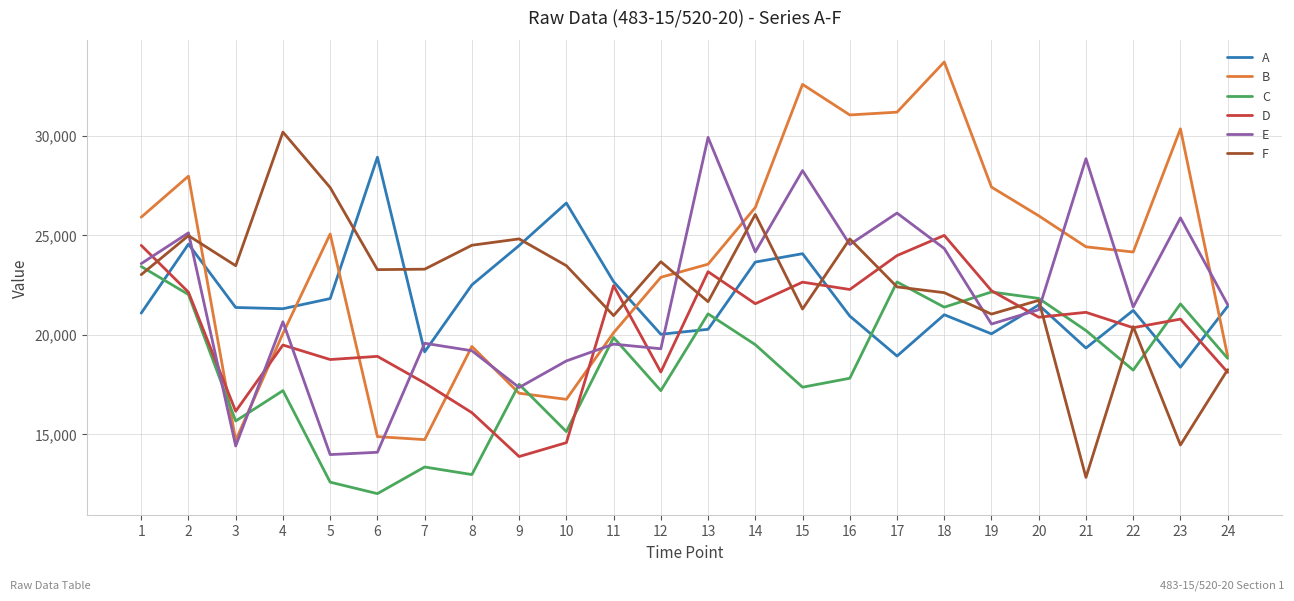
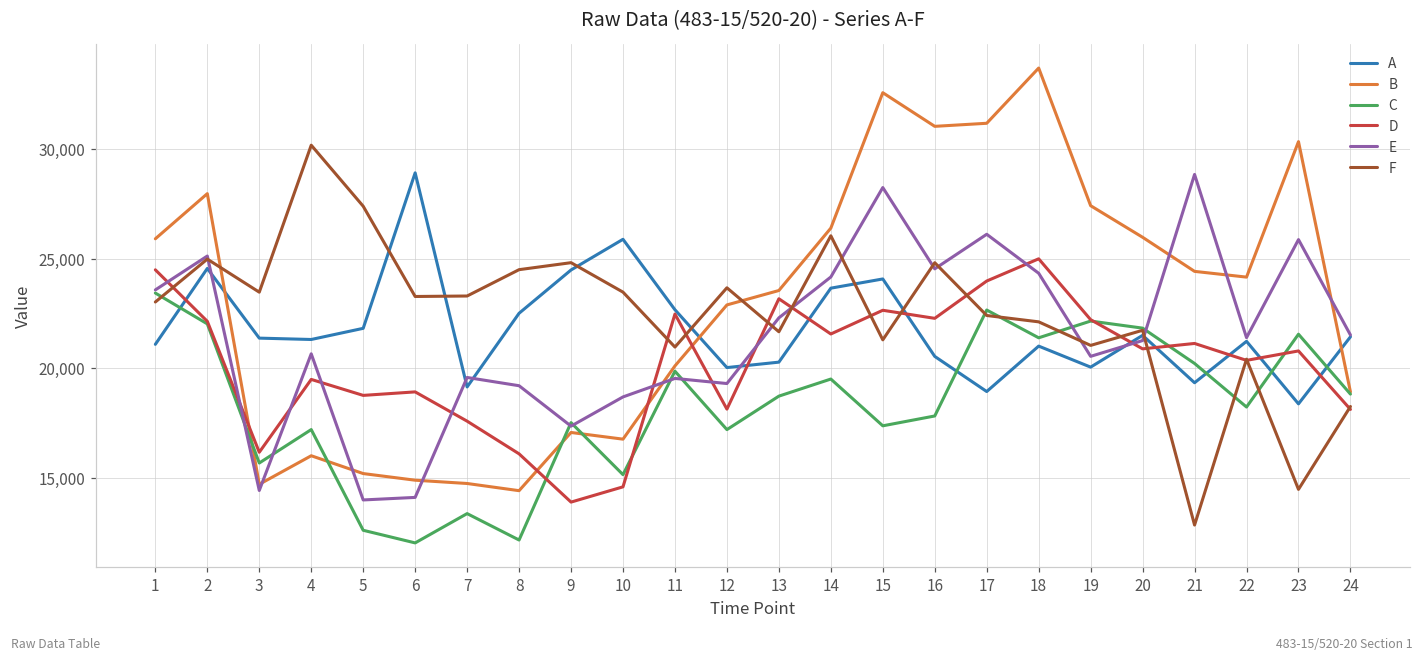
B, 4: 20,100 -> 16,000
B, 5: 25,100 -> 15,200
B, 8: 19,400 -> 14,400
C, 8: 13,000 -> 12,200
A, 10: 26,600 -> 25,900
C, 13: 21,100 -> 18,700
E, 13: 29,900 -> 22,300
A, 16: 20,900 -> 20,500
